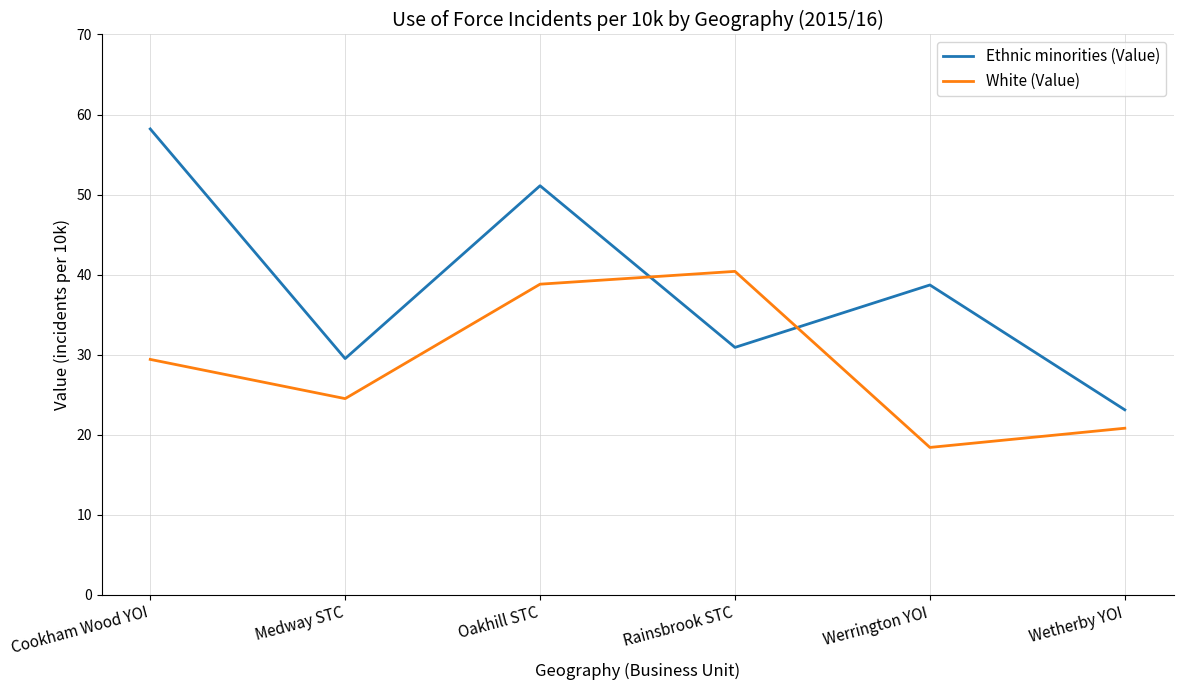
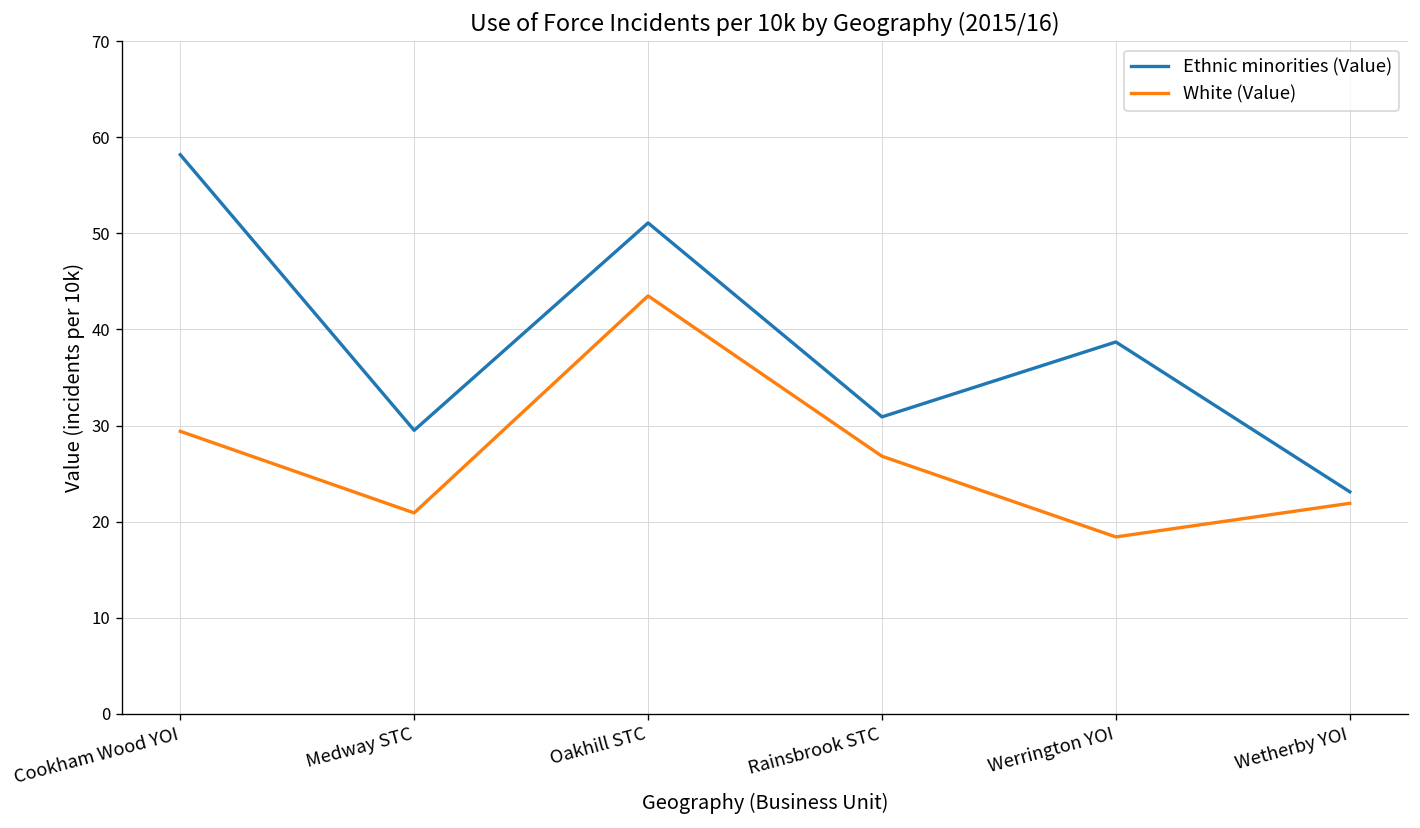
White (Value), Medway STC: 25 -> 21
White (Value), Oakhill STC: 39 -> 44
White (Value), Rainsbrook STC: 40 -> 27
White (Value), Wetherby YOI: 21 -> 22
